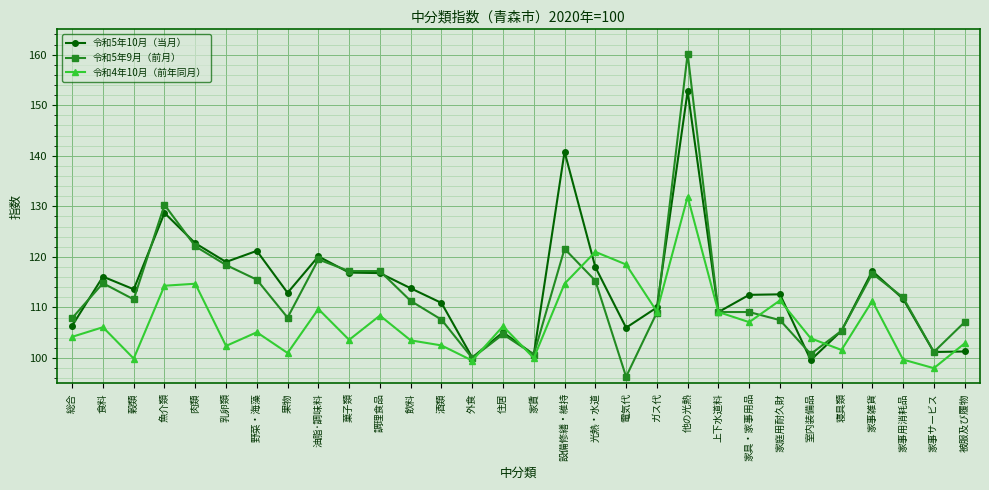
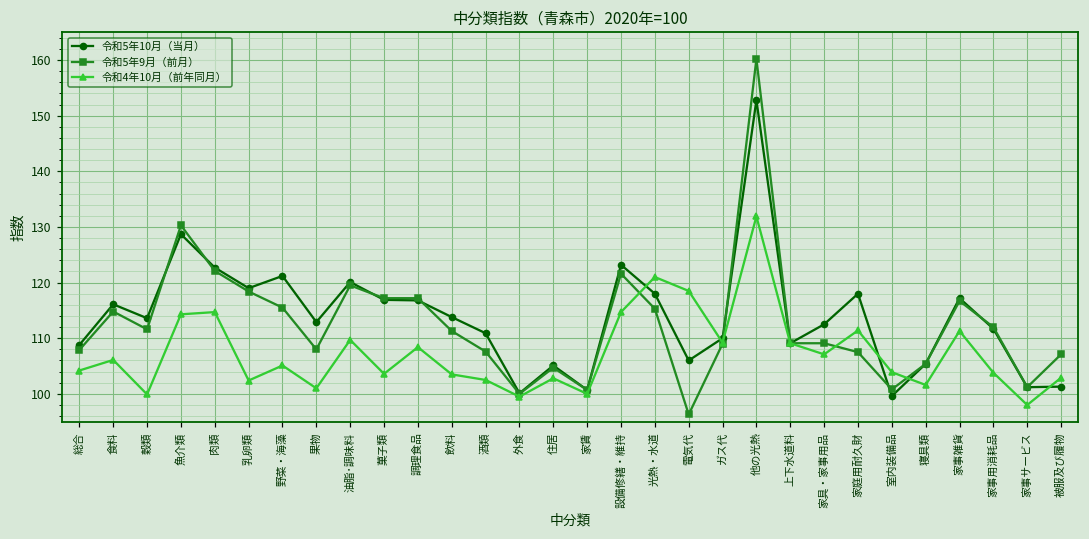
令和5年10月（当月）, 総合: 106 -> 109
令和4年10月（前年同月）, 住居: 106 -> 103
令和5年10月（当月）, 設備修繕・維持: 141 -> 123
令和5年10月（当月）, 家庭用耐久財: 113 -> 118
令和4年10月（前年同月）, 家事用消耗品: 100 -> 104
